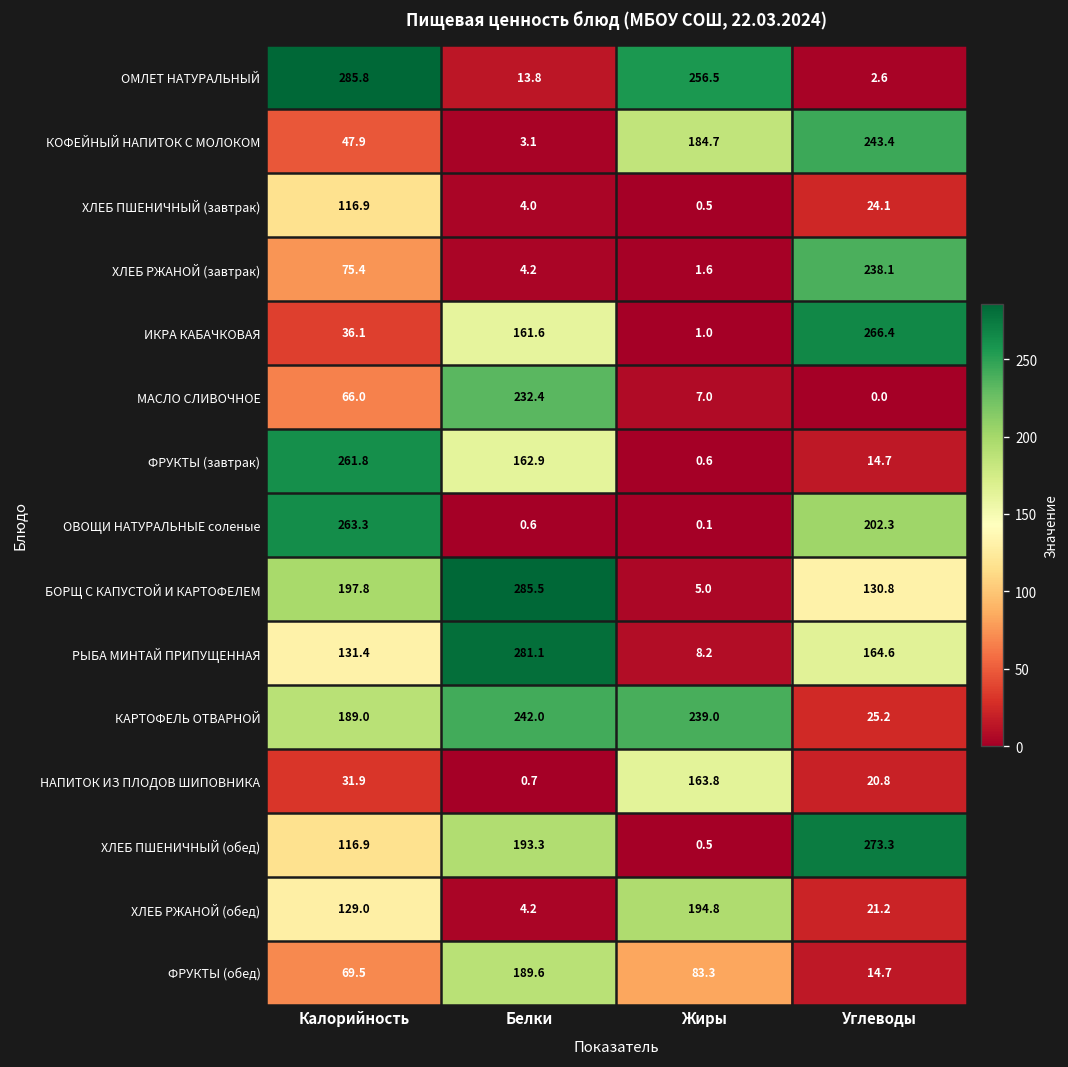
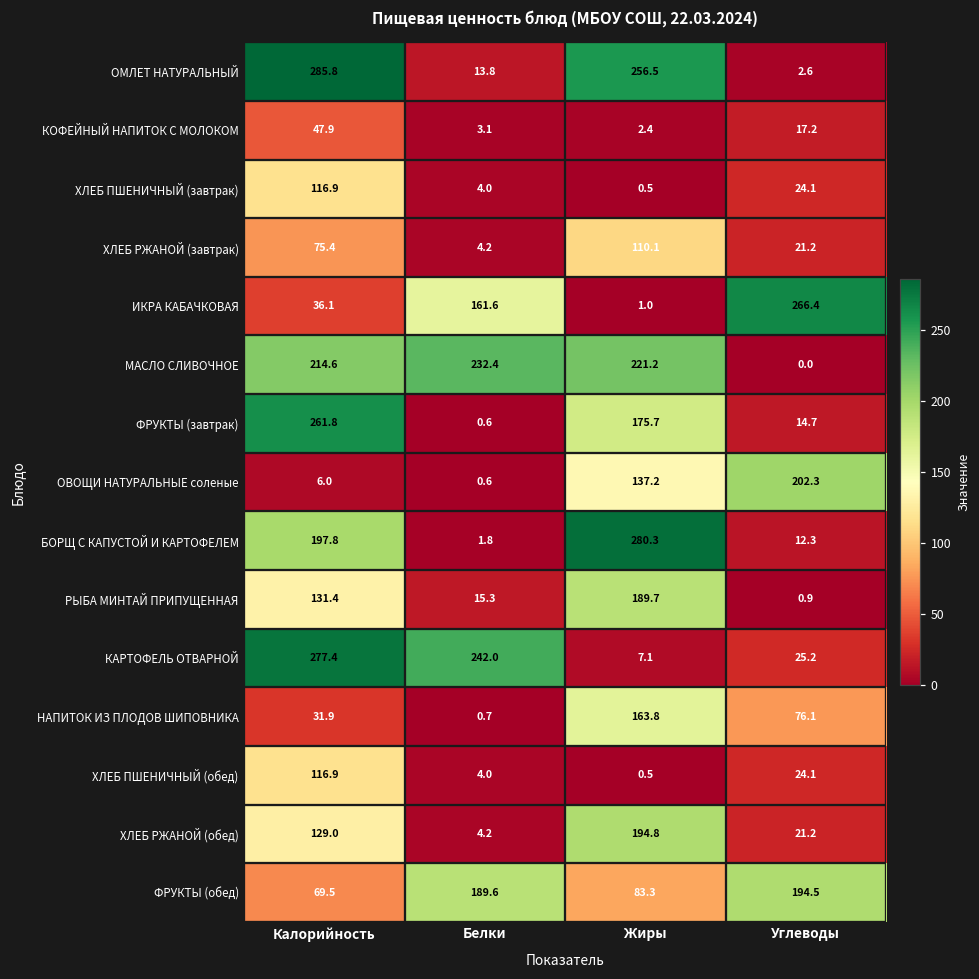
КОФЕЙНЫЙ НАПИТОК С МОЛОКОМ, Жиры: 184.7 -> 2.4
КОФЕЙНЫЙ НАПИТОК С МОЛОКОМ, Углеводы: 243.4 -> 17.2
ХЛЕБ РЖАНОЙ (завтрак), Жиры: 1.6 -> 110.1
ХЛЕБ РЖАНОЙ (завтрак), Углеводы: 238.1 -> 21.2
МАСЛО СЛИВОЧНОЕ, Калорийность: 66.0 -> 214.6
МАСЛО СЛИВОЧНОЕ, Жиры: 7.0 -> 221.2
ФРУКТЫ (завтрак), Белки: 162.9 -> 0.6
ФРУКТЫ (завтрак), Жиры: 0.6 -> 175.7
ОВОЩИ НАТУРАЛЬНЫЕ соленые, Калорийность: 263.3 -> 6.0
ОВОЩИ НАТУРАЛЬНЫЕ соленые, Жиры: 0.1 -> 137.2
БОРЩ С КАПУСТОЙ И КАРТОФЕЛЕМ, Белки: 285.5 -> 1.8
БОРЩ С КАПУСТОЙ И КАРТОФЕЛЕМ, Жиры: 5.0 -> 280.3
БОРЩ С КАПУСТОЙ И КАРТОФЕЛЕМ, Углеводы: 130.8 -> 12.3
РЫБА МИНТАЙ ПРИПУЩЕННАЯ, Белки: 281.1 -> 15.3
РЫБА МИНТАЙ ПРИПУЩЕННАЯ, Жиры: 8.2 -> 189.7
РЫБА МИНТАЙ ПРИПУЩЕННАЯ, Углеводы: 164.6 -> 0.9
КАРТОФЕЛЬ ОТВАРНОЙ, Калорийность: 189.0 -> 277.4
КАРТОФЕЛЬ ОТВАРНОЙ, Жиры: 239.0 -> 7.1
НАПИТОК ИЗ ПЛОДОВ ШИПОВНИКА, Углеводы: 20.8 -> 76.1
ХЛЕБ ПШЕНИЧНЫЙ (обед), Белки: 193.3 -> 4.0
ХЛЕБ ПШЕНИЧНЫЙ (обед), Углеводы: 273.3 -> 24.1
ФРУКТЫ (обед), Углеводы: 14.7 -> 194.5
